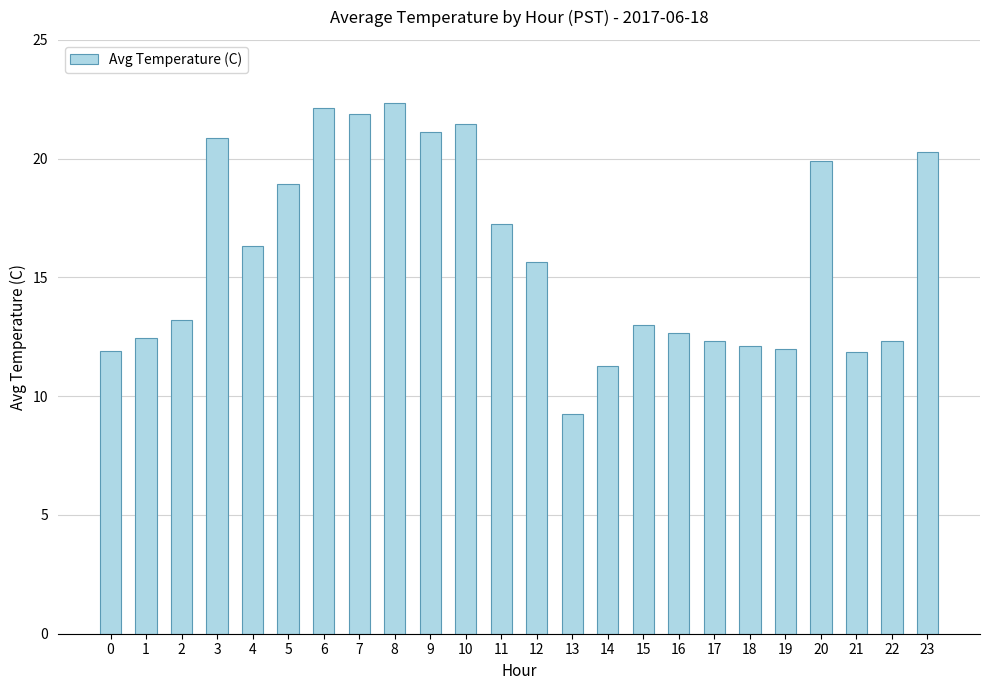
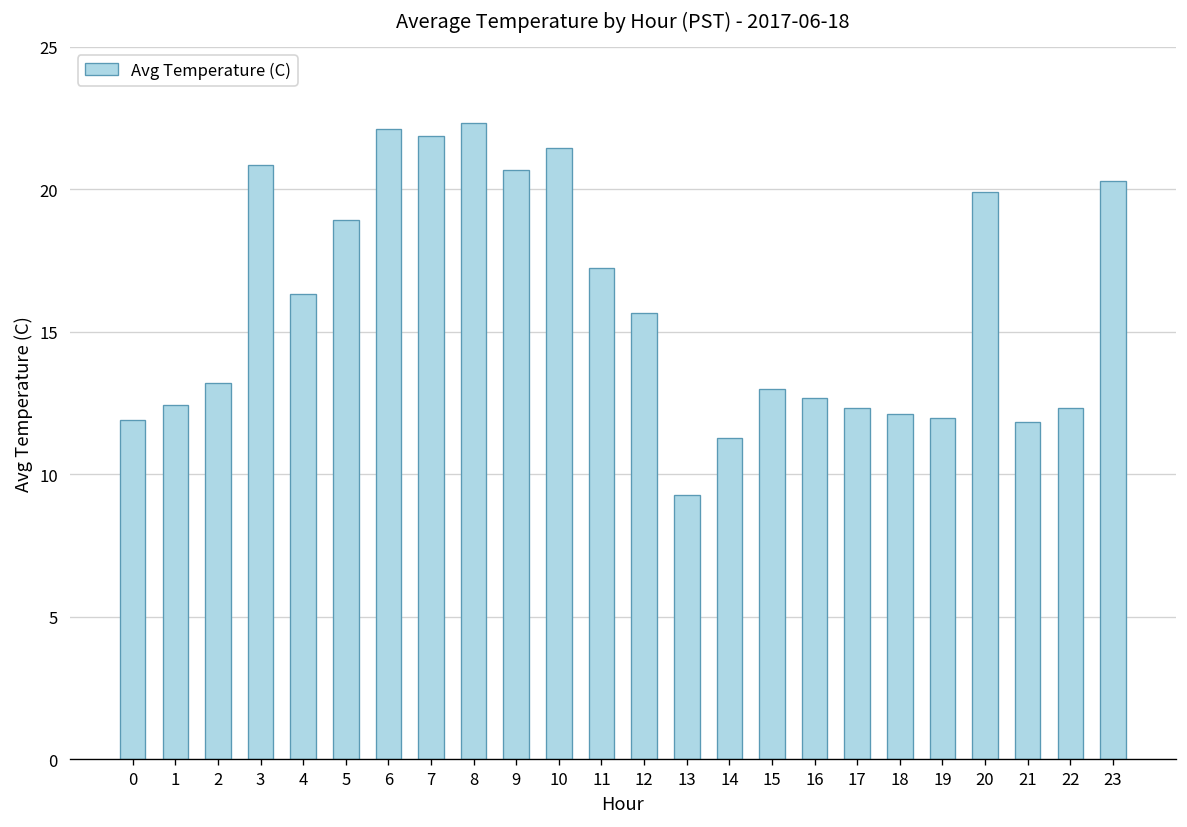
9: 21.1 -> 20.7
